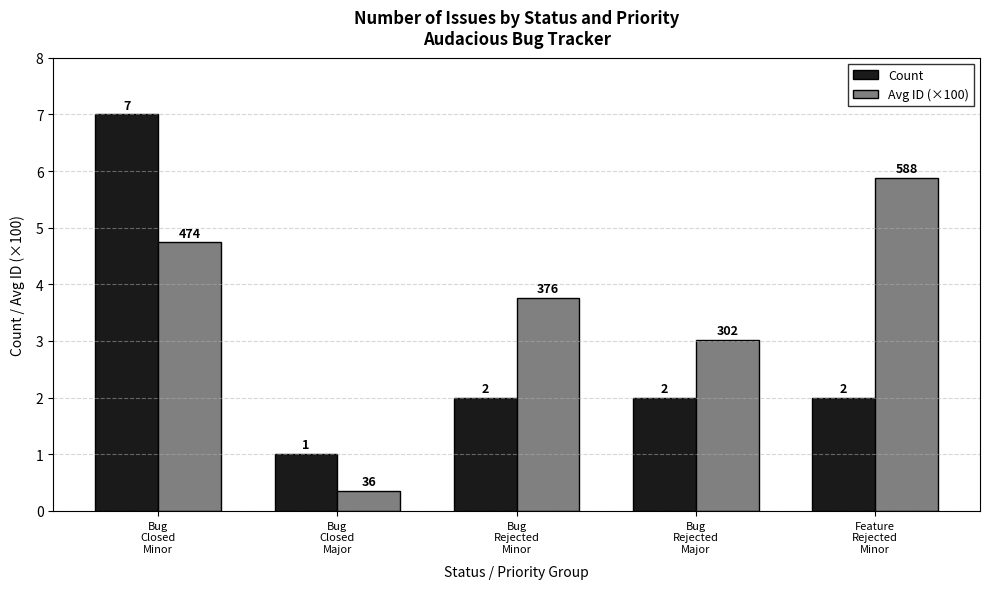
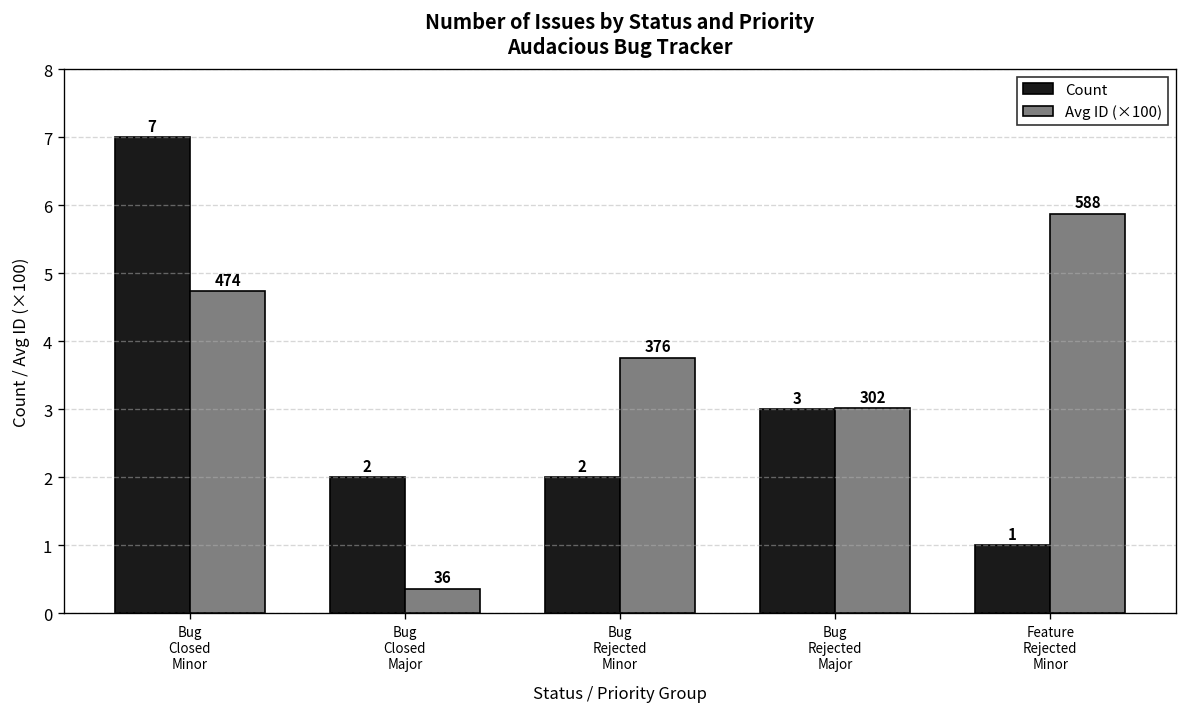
Count, Bug Closed Major: 1 -> 2
Count, Bug Rejected Major: 2 -> 3
Count, Feature Rejected Minor: 2 -> 1
